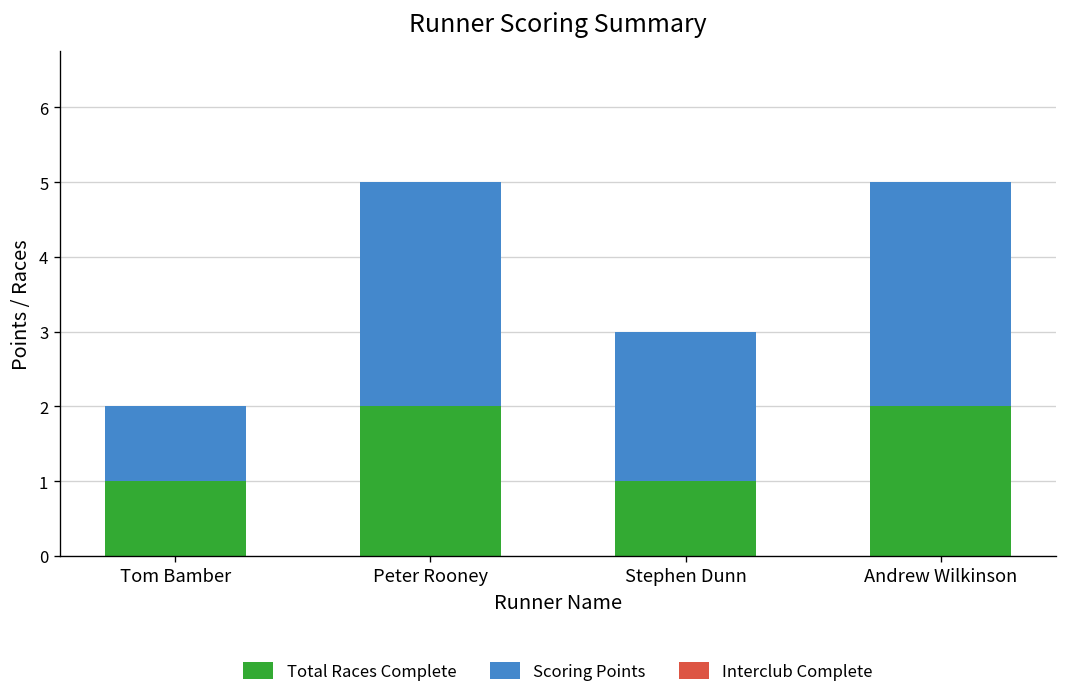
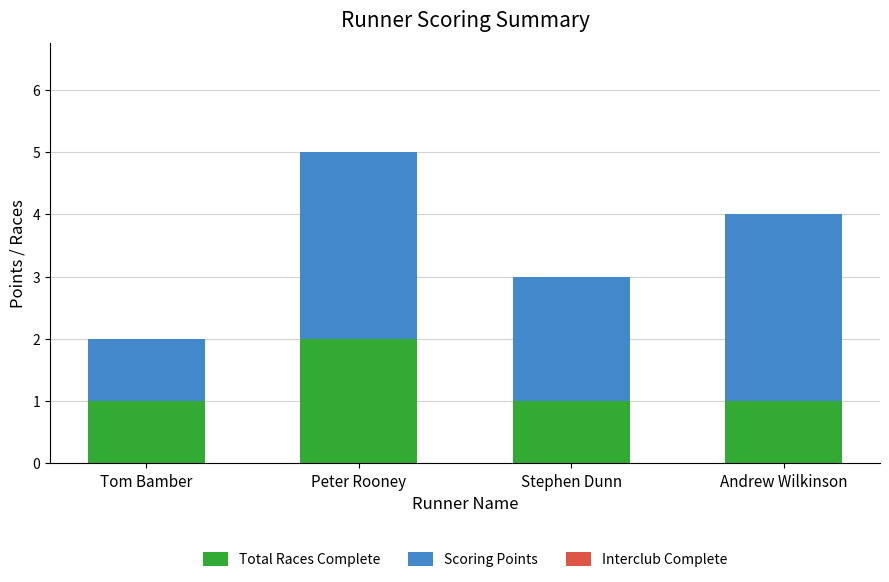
Total Races Complete, Andrew Wilkinson: 2 -> 1
